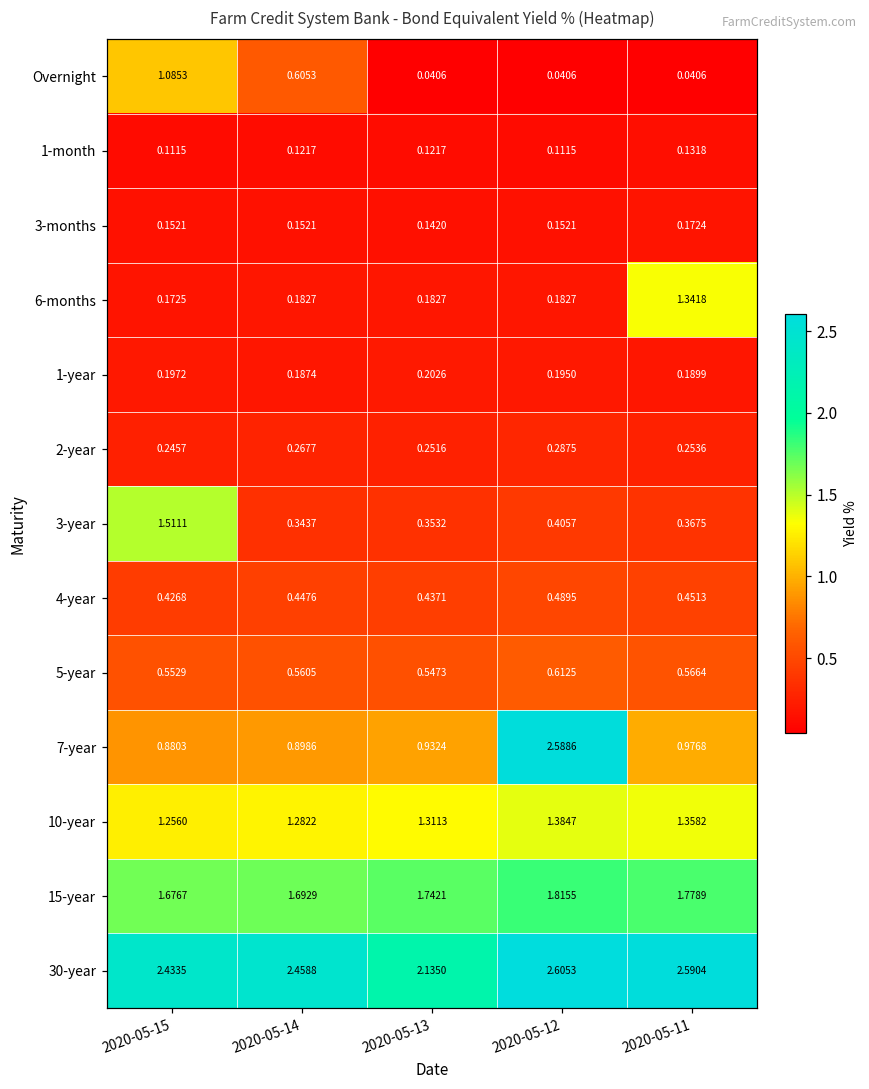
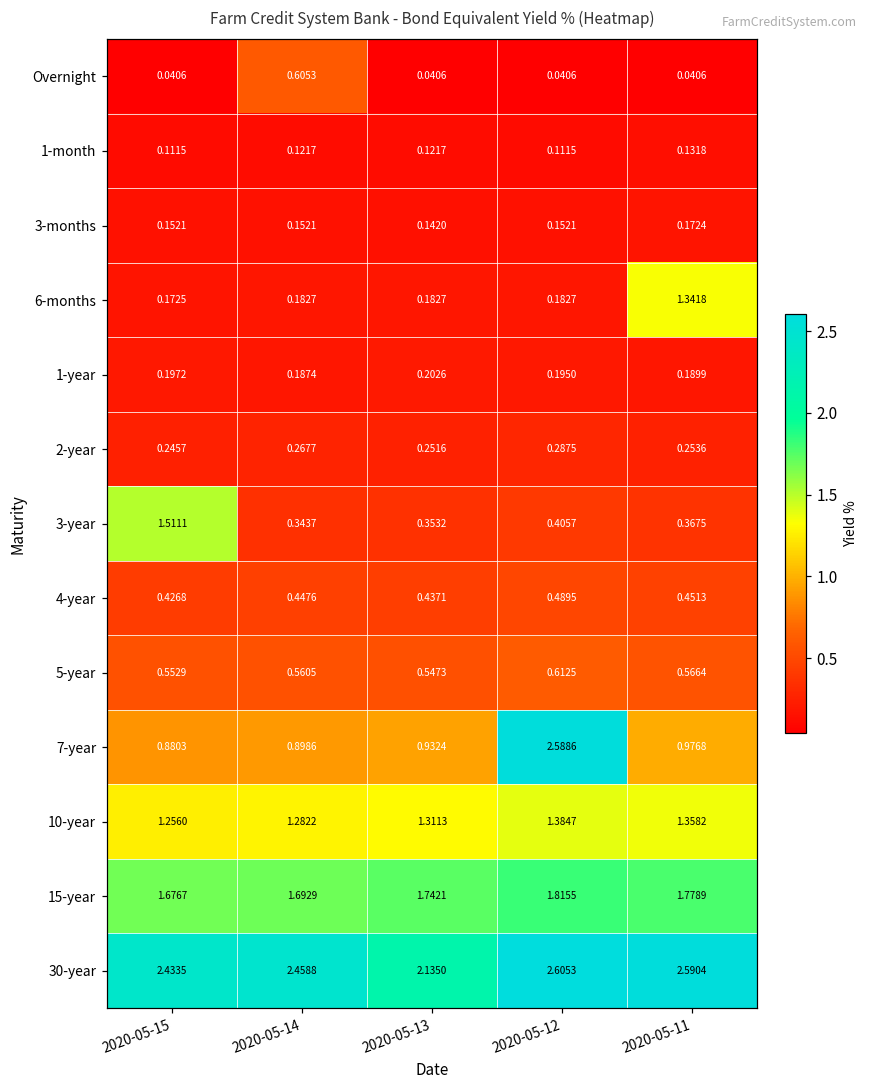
Overnight, 2020-05-15: 1.0853 -> 0.0406
